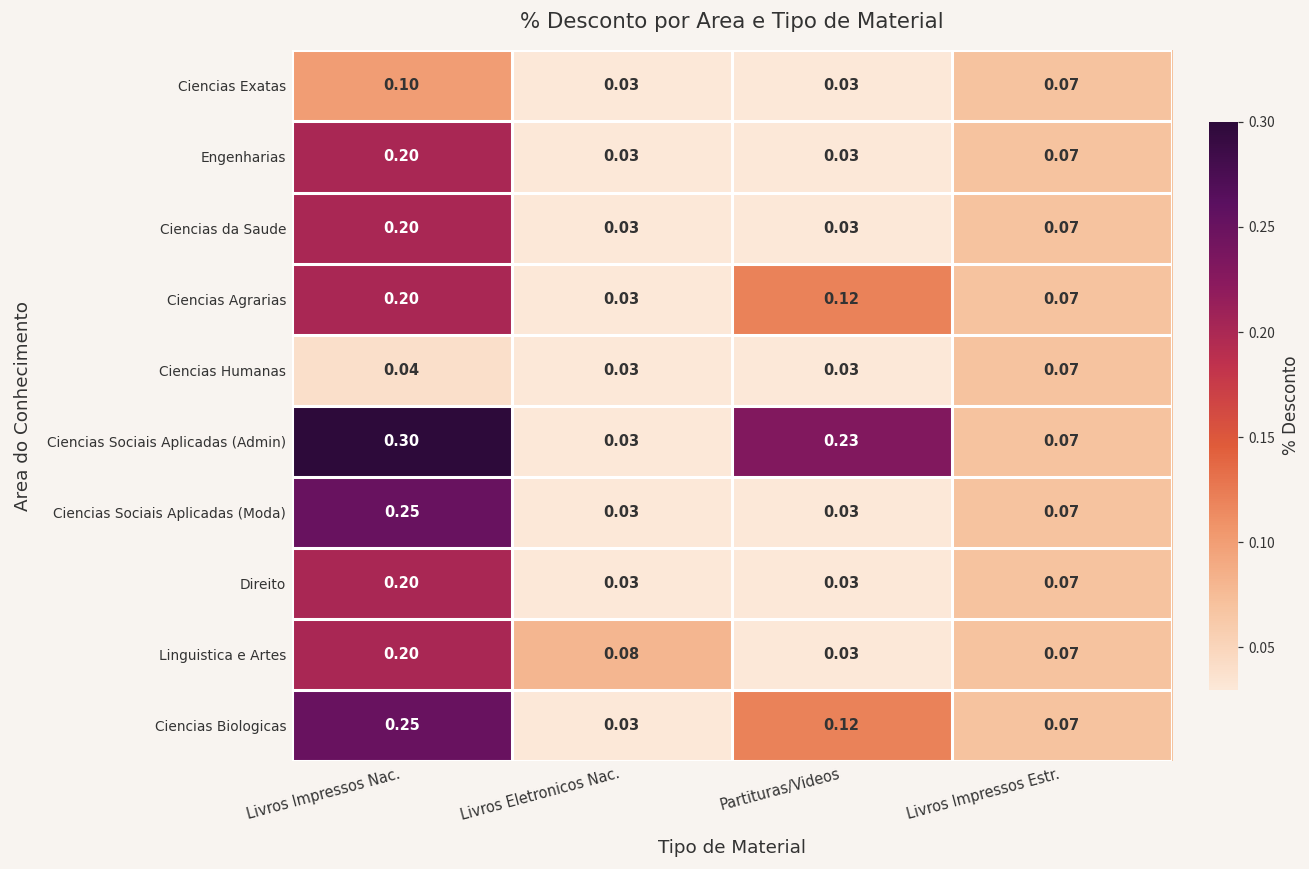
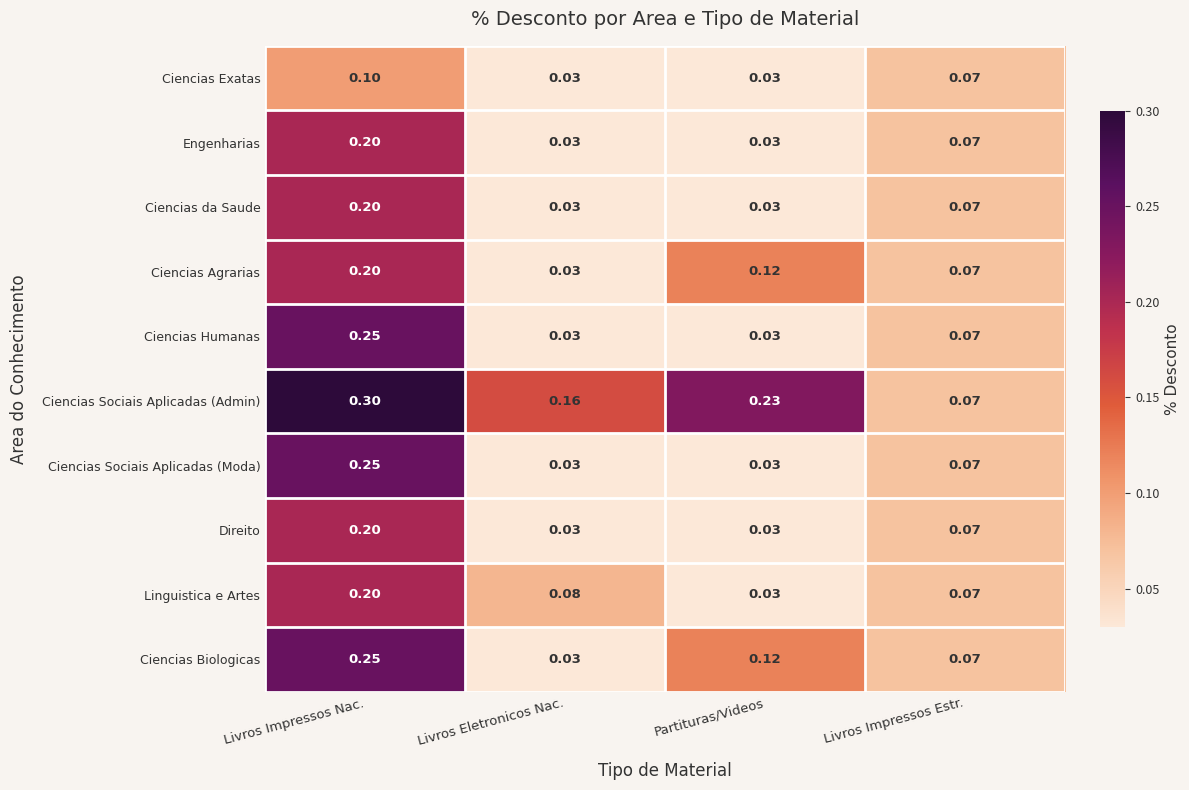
Ciencias Humanas, Livros Impressos Nac.: 0.04 -> 0.25
Ciencias Sociais Aplicadas (Admin), Livros Eletronicos Nac.: 0.03 -> 0.16
